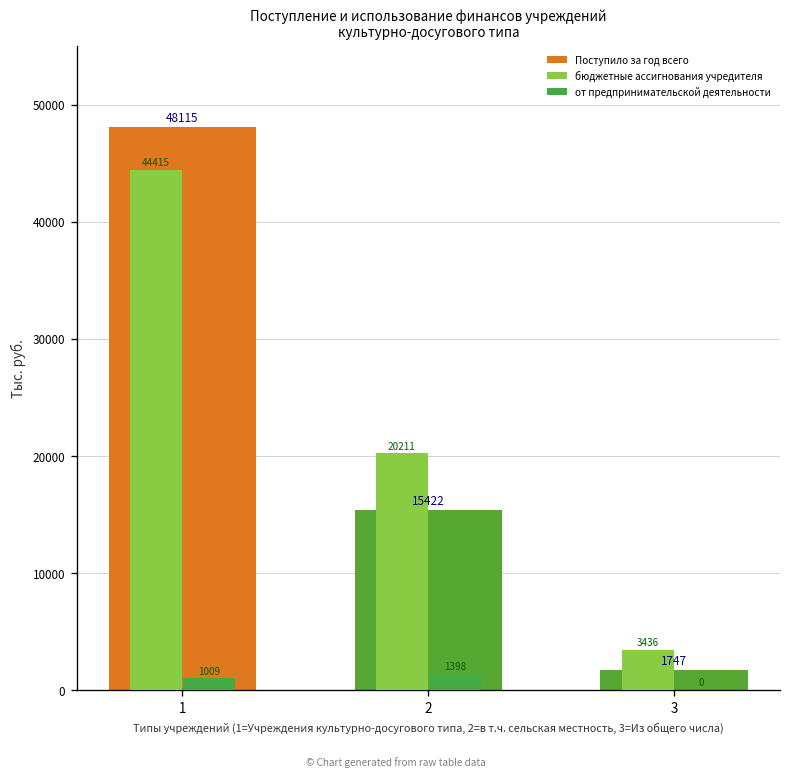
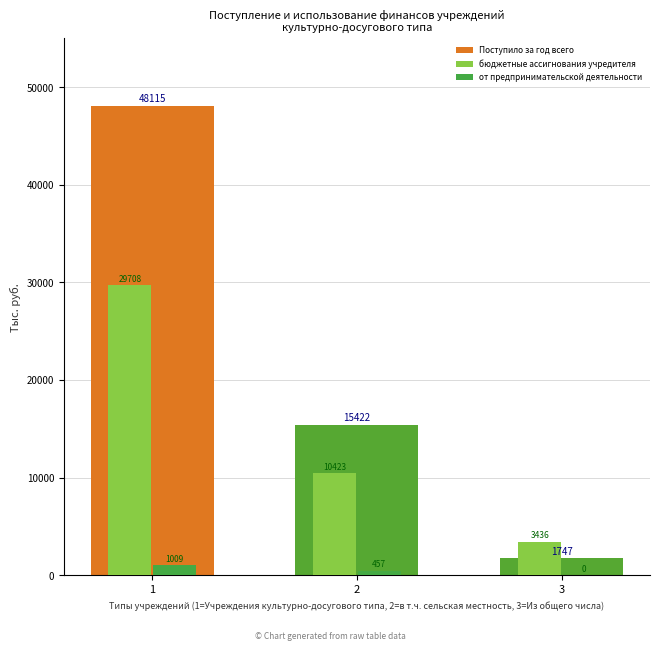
бюджетные ассигнования учредителя, 1: 44415 -> 29708
бюджетные ассигнования учредителя, 2: 20211 -> 10423
от предпринимательской деятельности, 2: 1398 -> 457
